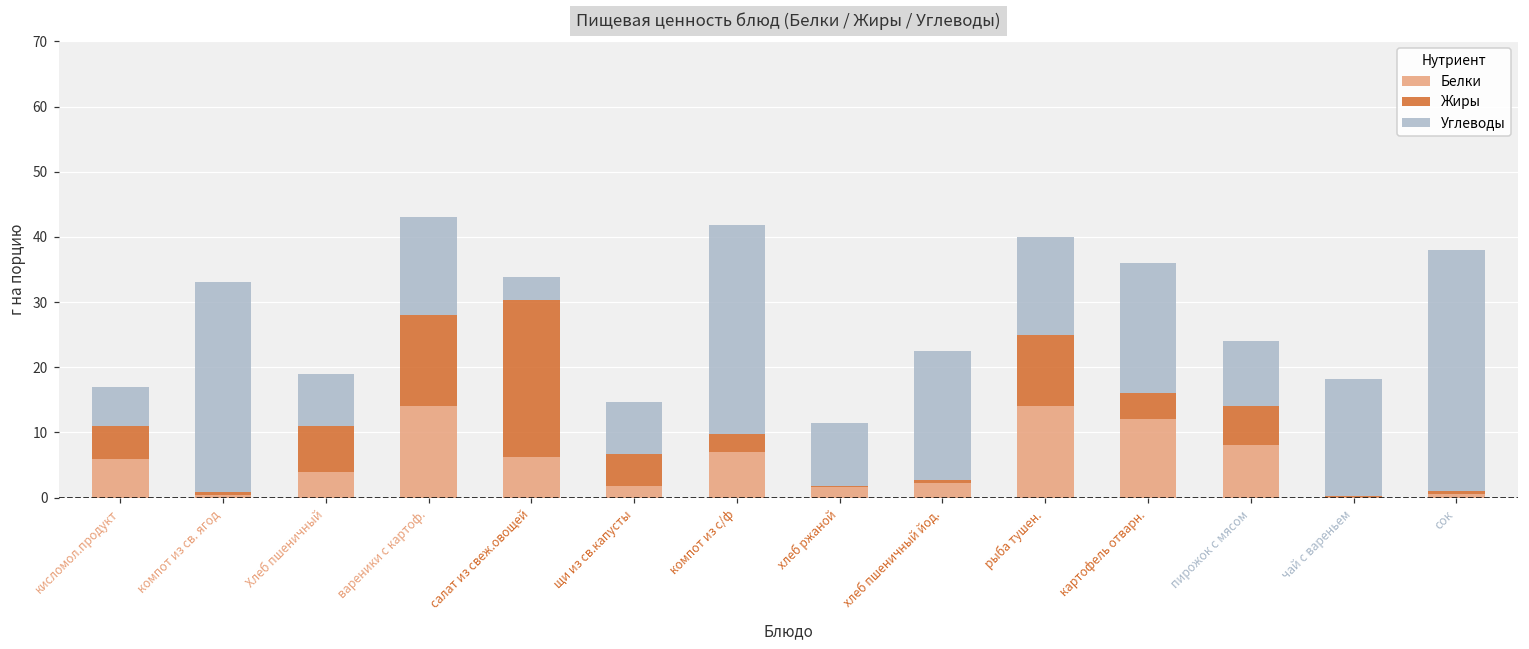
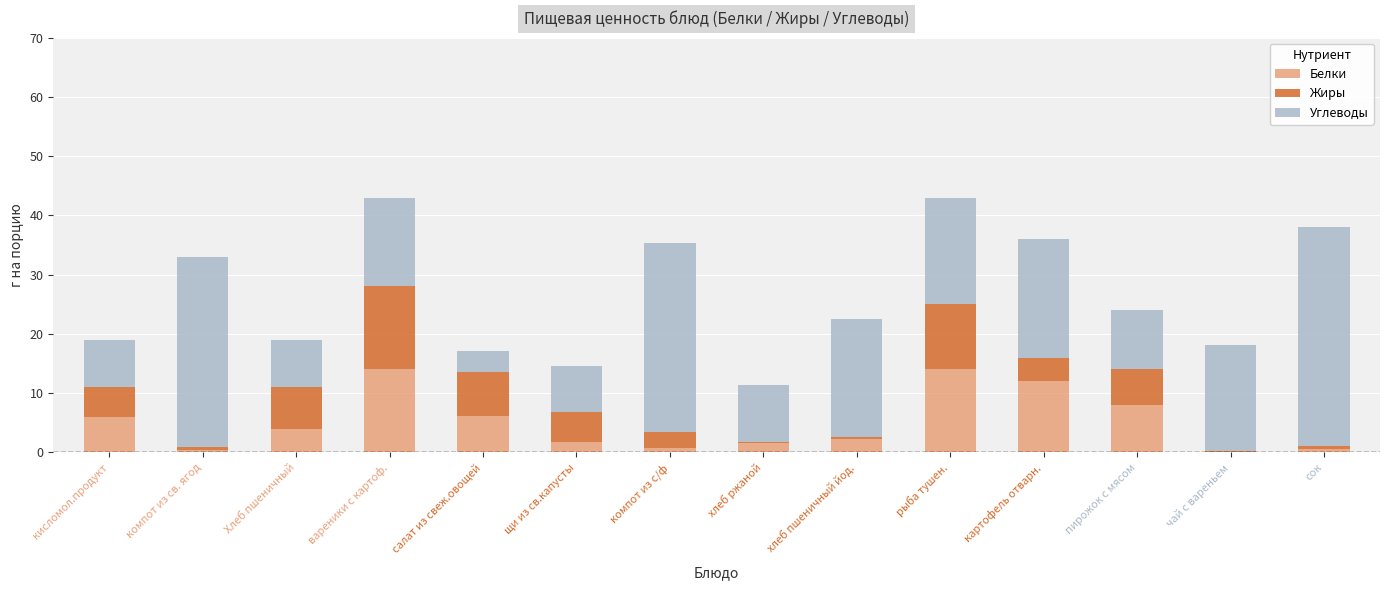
Углеводы, кисломол.продукт: 6 -> 8
Жиры, салат из свеж.овощей: 24 -> 7
Белки, компот из с/ф: 7 -> 1
Углеводы, рыба тушен.: 15 -> 18
